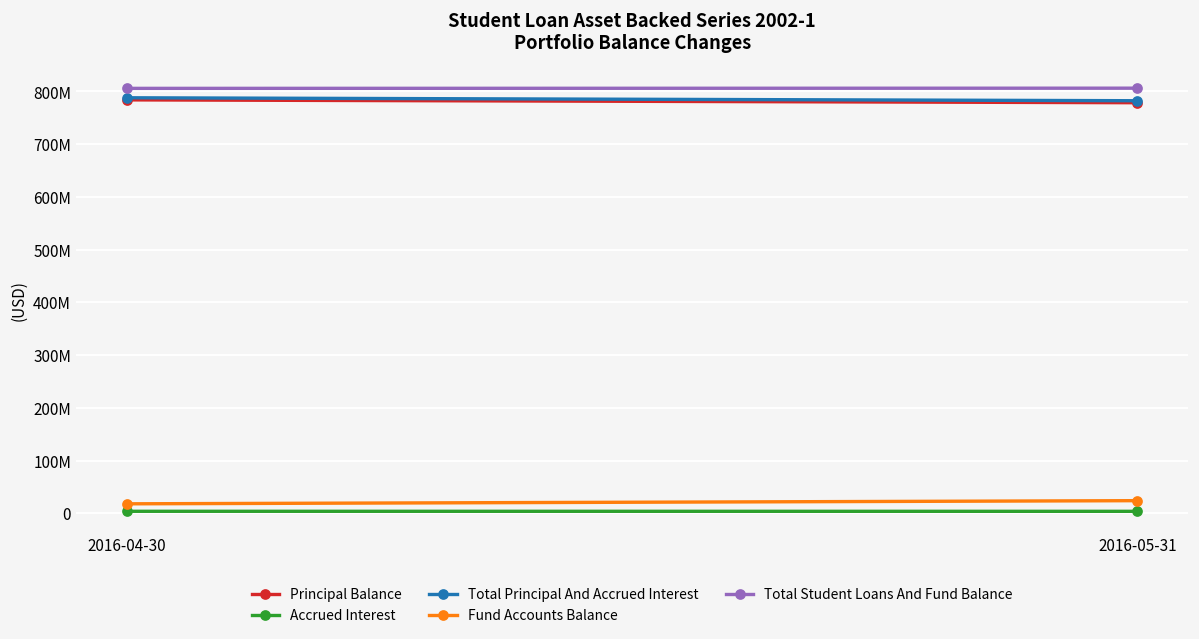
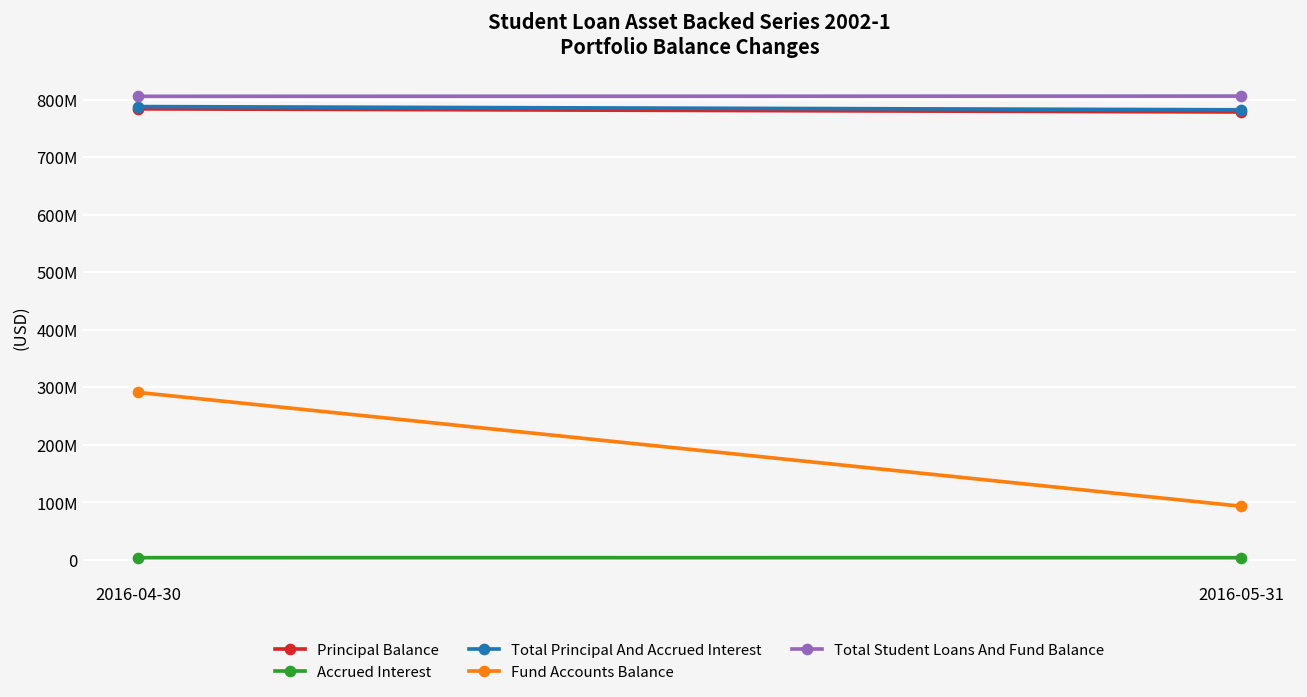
Fund Accounts Balance, 2016-04-30: 20000000 -> 290000000
Fund Accounts Balance, 2016-05-31: 20000000 -> 90000000
